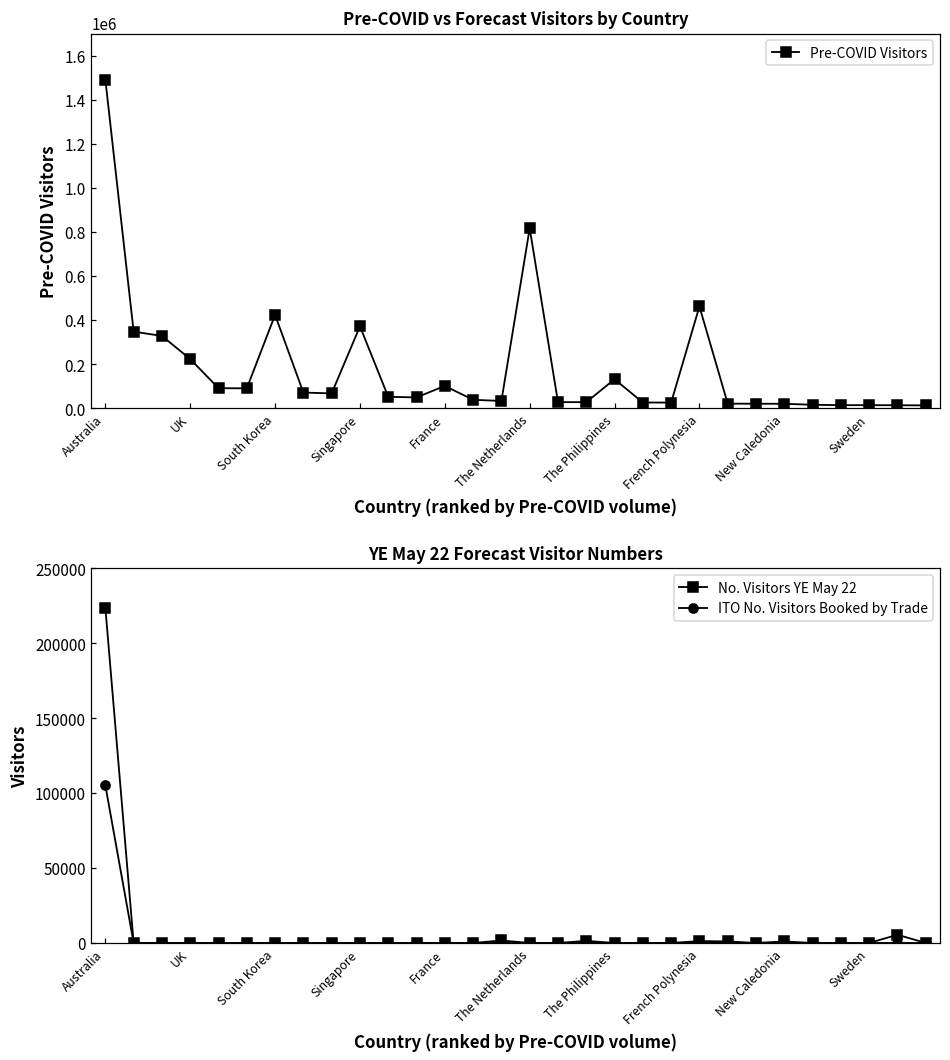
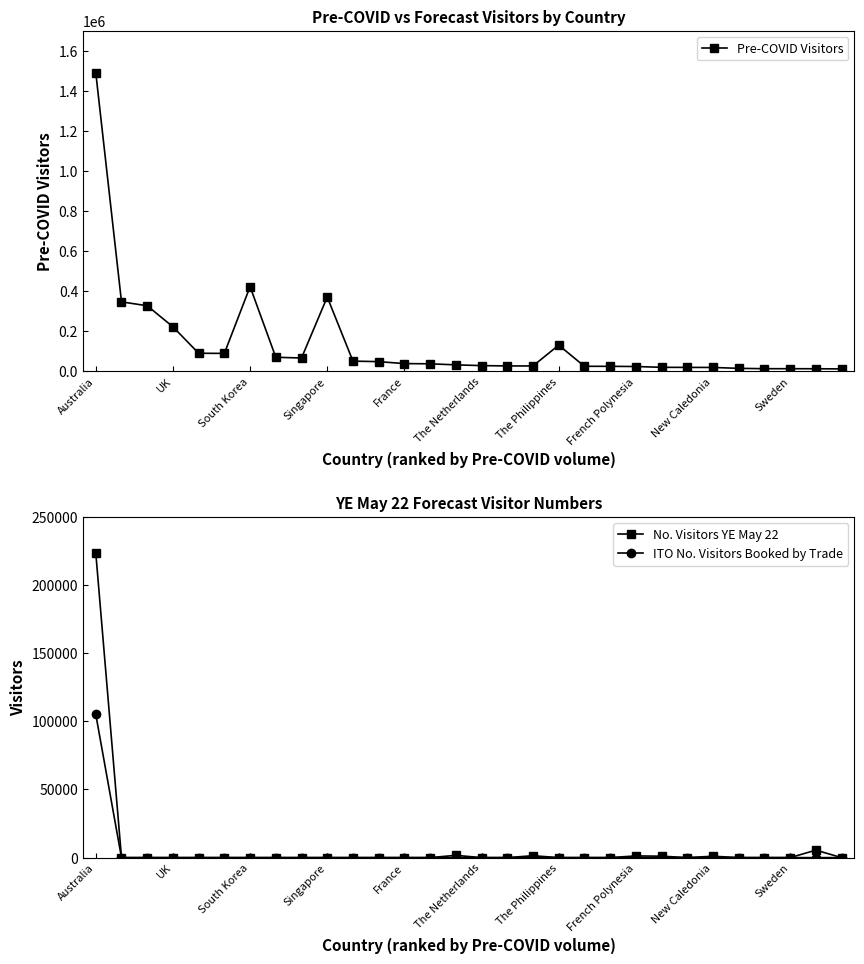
Pre-COVID vs Forecast Visitors by Country, France: 100000 -> 40000
Pre-COVID vs Forecast Visitors by Country, The Netherlands: 820000 -> 30000
Pre-COVID vs Forecast Visitors by Country, French Polynesia: 460000 -> 20000
